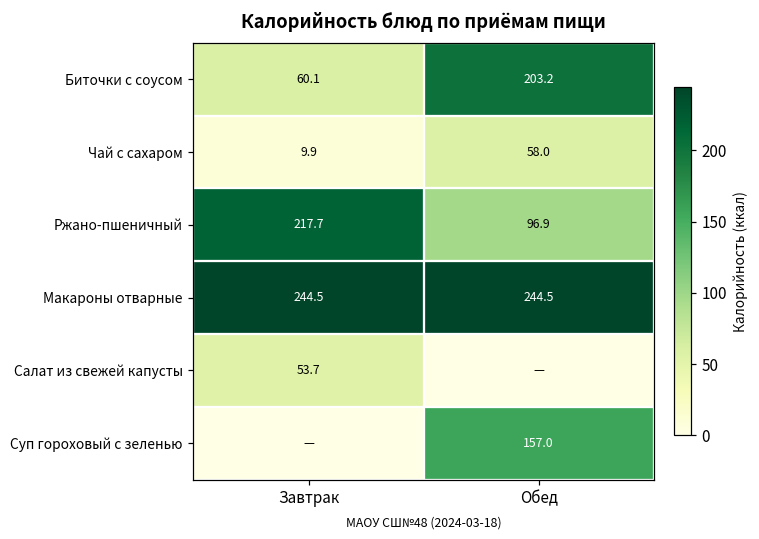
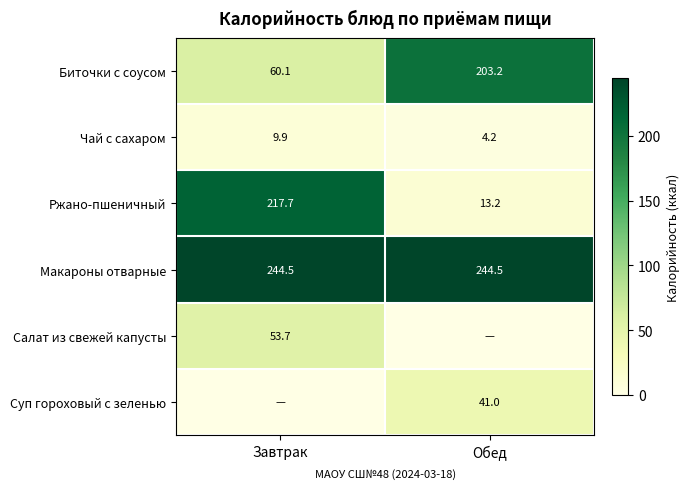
Чай с сахаром, Обед: 58.0 -> 4.2
Ржано-пшеничный, Обед: 96.9 -> 13.2
Суп гороховый с зеленью, Обед: 157.0 -> 41.0
